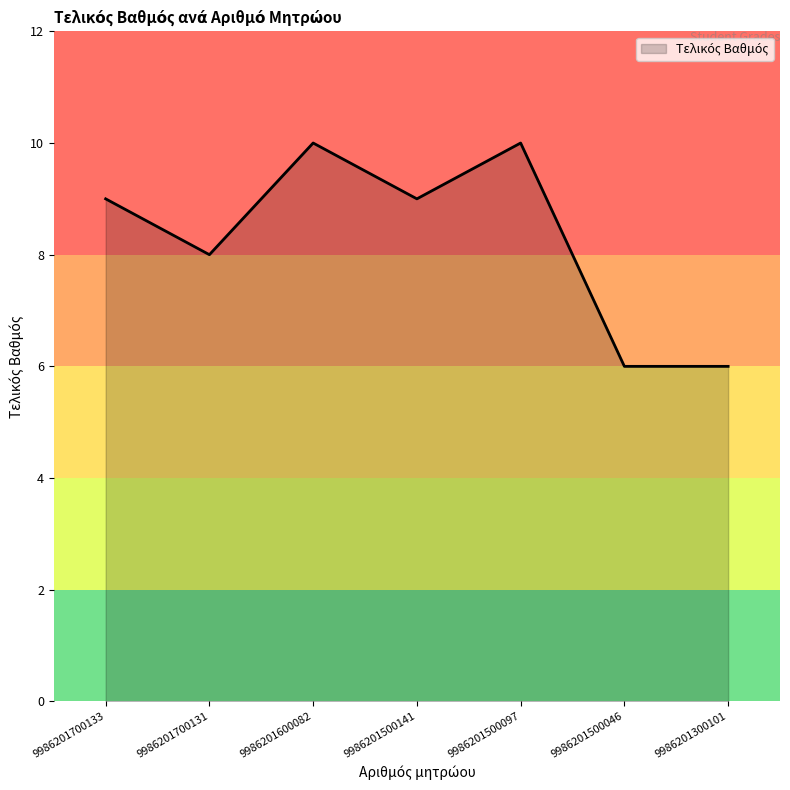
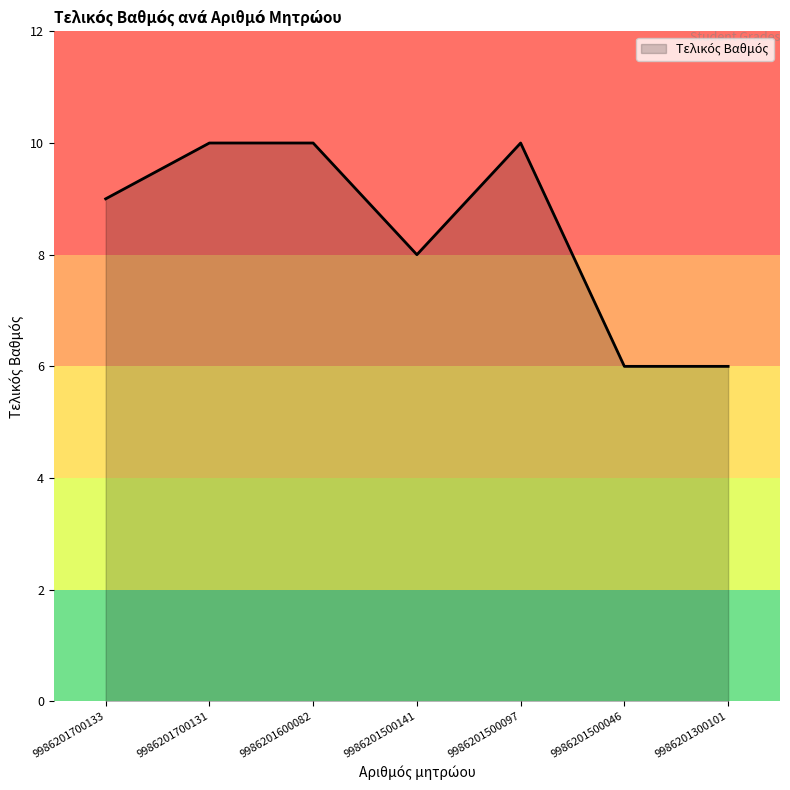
9986201700131: 8 -> 10
9986201500141: 9 -> 8
